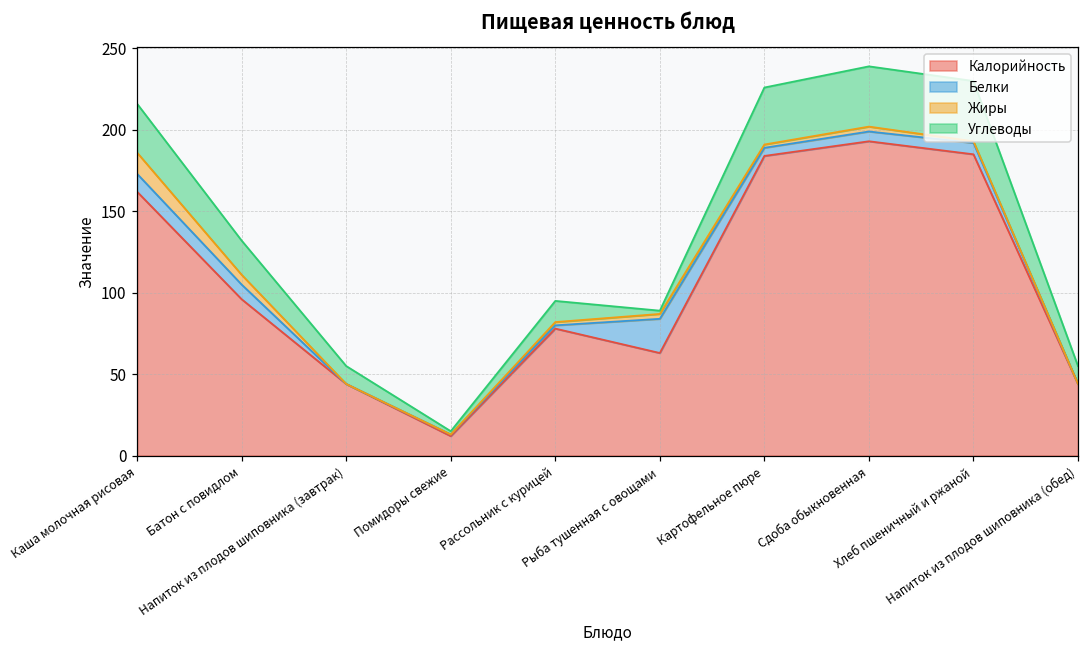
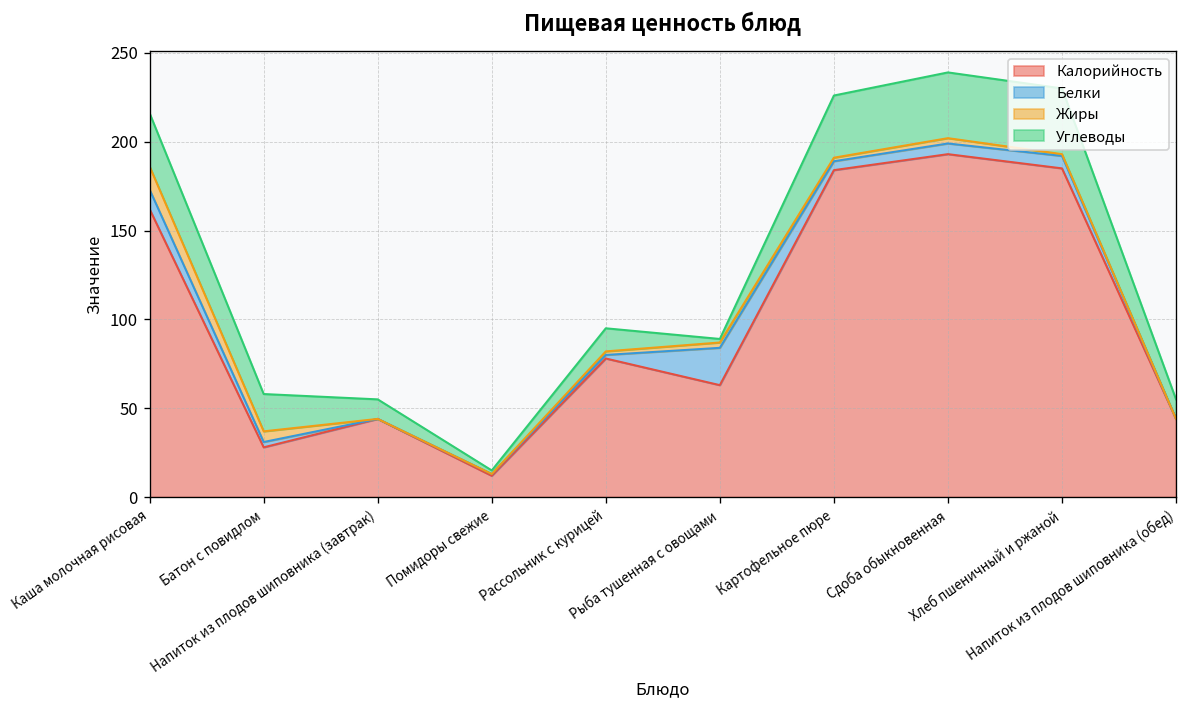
Калорийность, Батон с повидлом: 96 -> 28
Белки, Батон с повидлом: 9 -> 3
